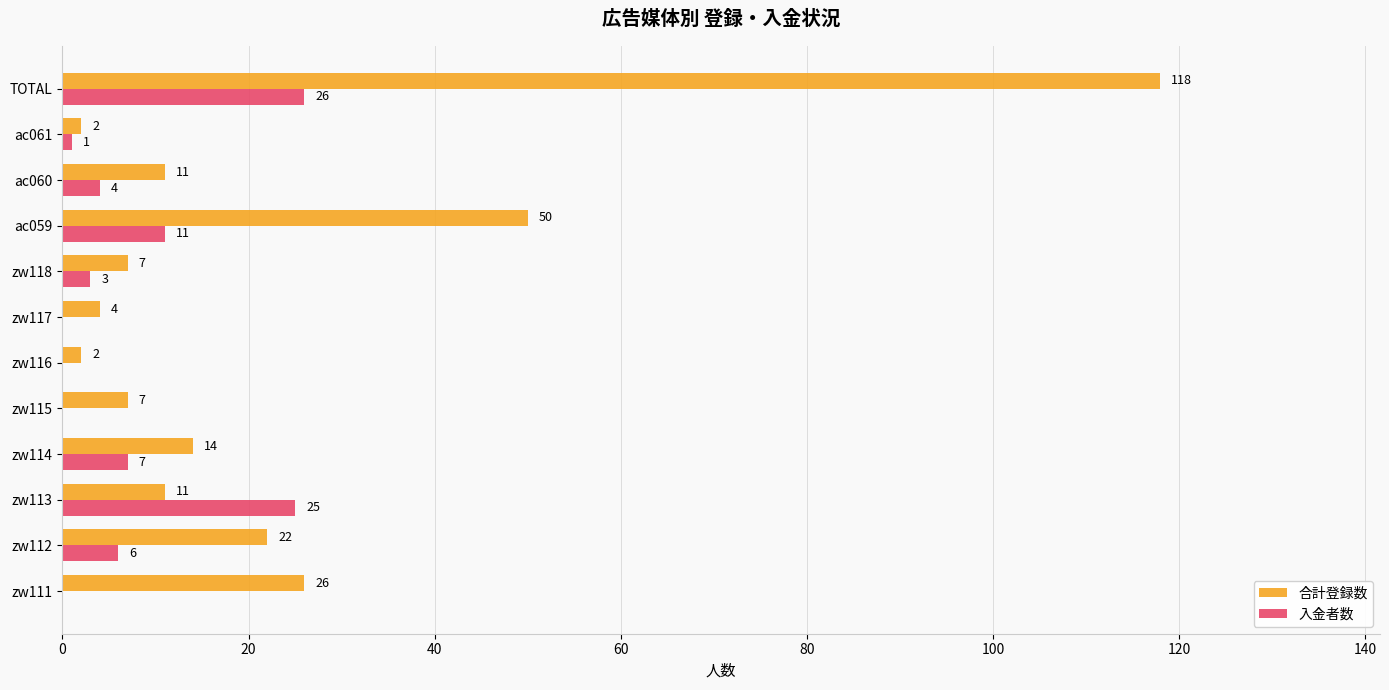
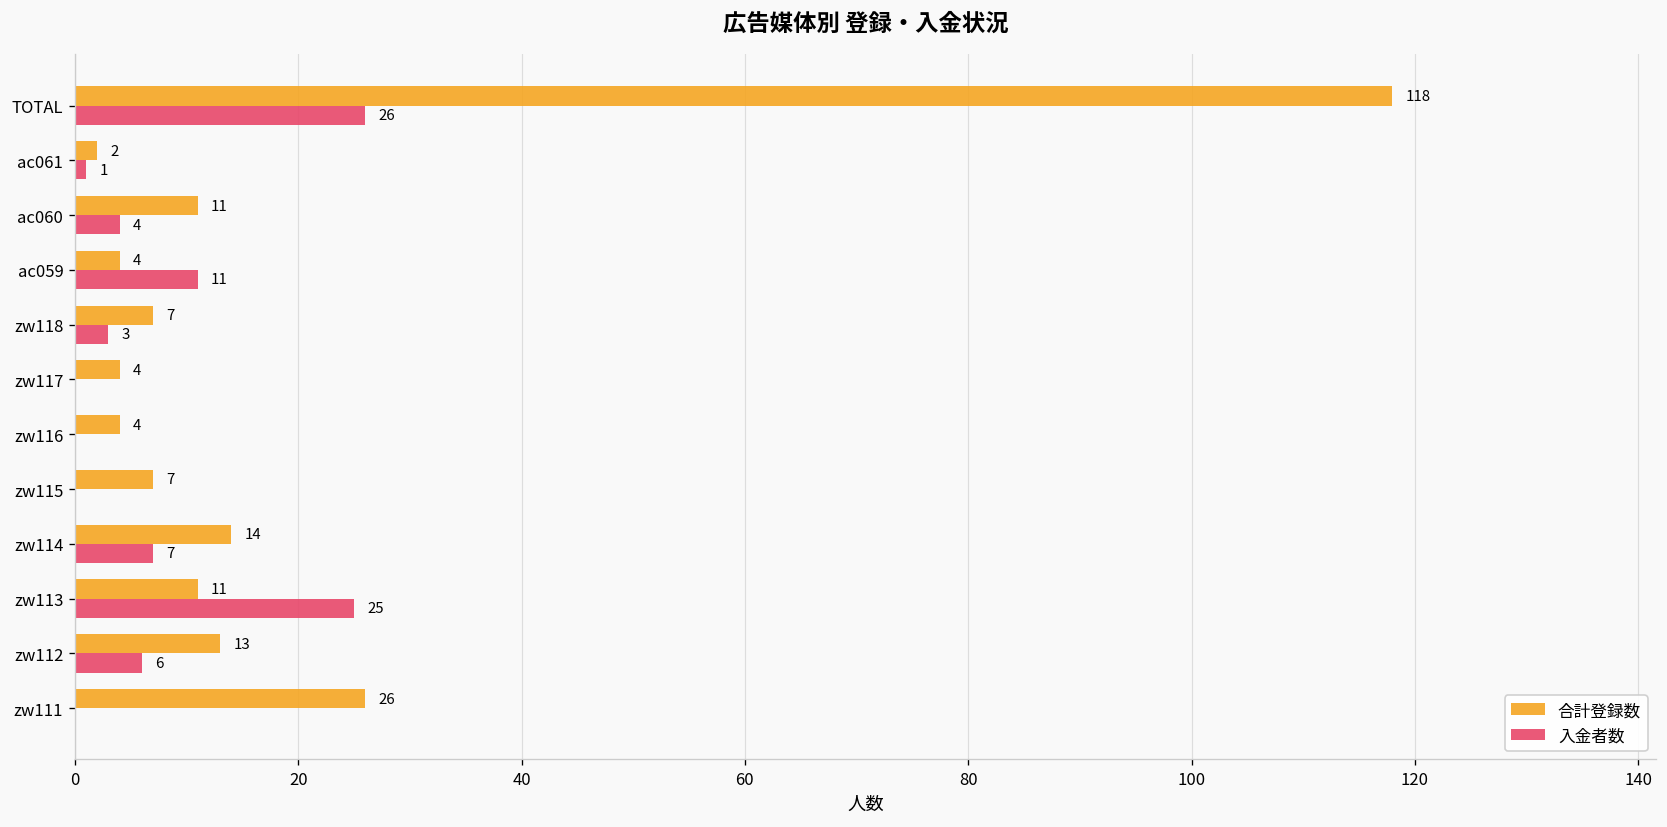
合計登録数, ac059: 50 -> 4
合計登録数, zw116: 2 -> 4
合計登録数, zw112: 22 -> 13
